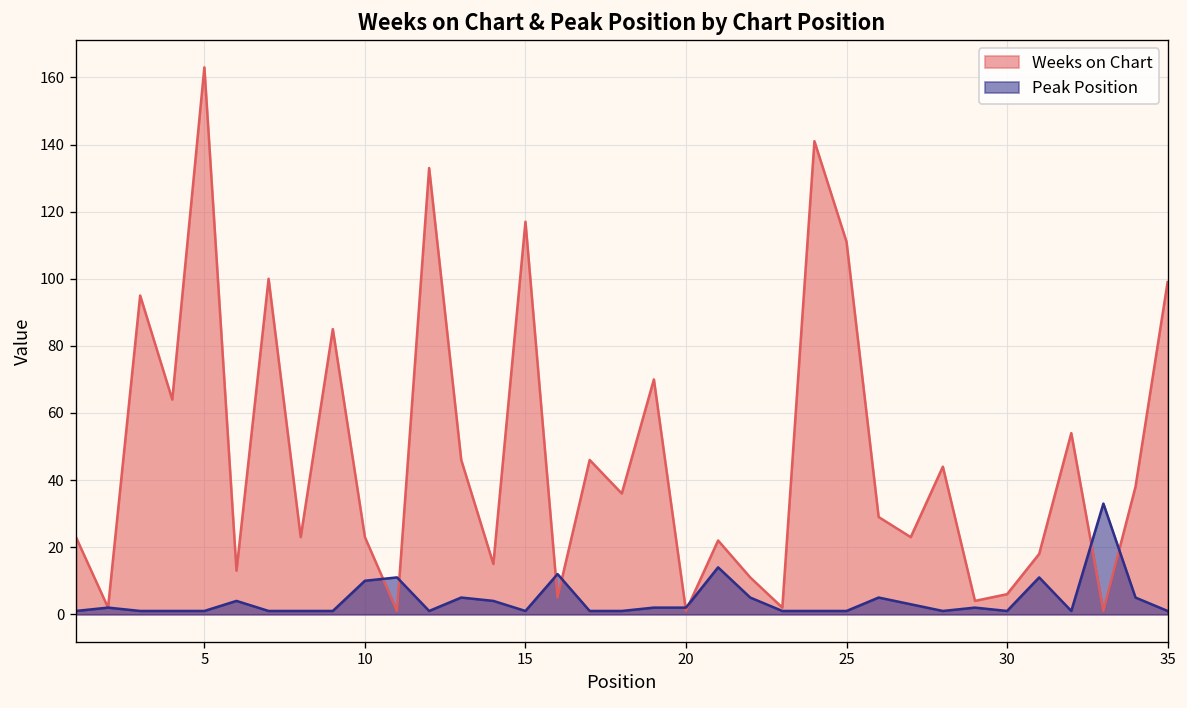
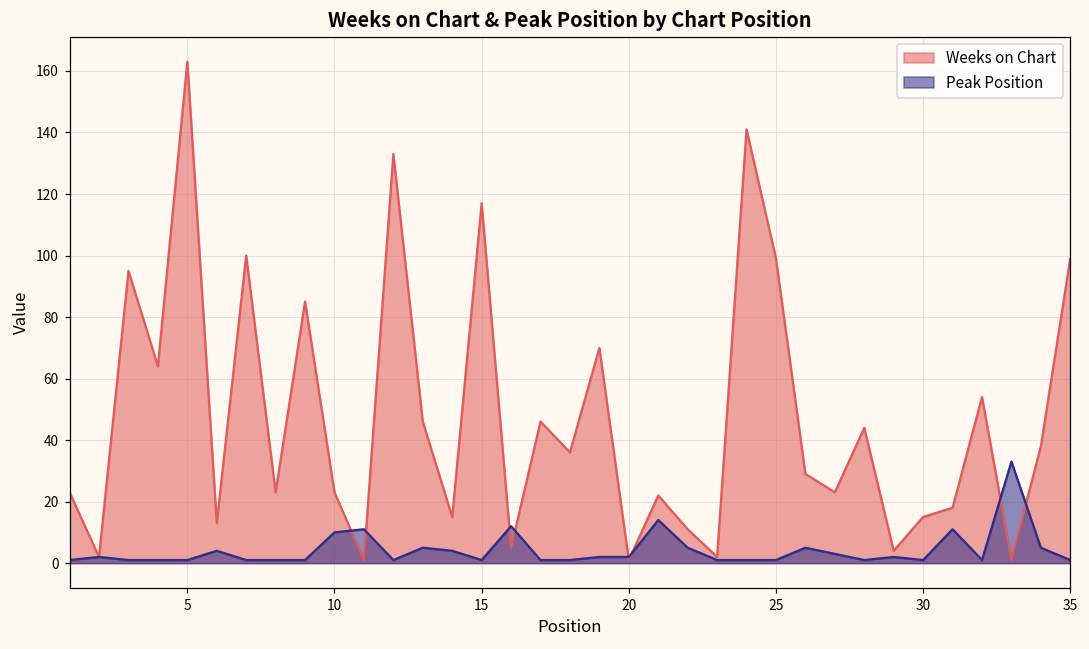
Weeks on Chart, 25: 111 -> 99
Weeks on Chart, 30: 6 -> 15
